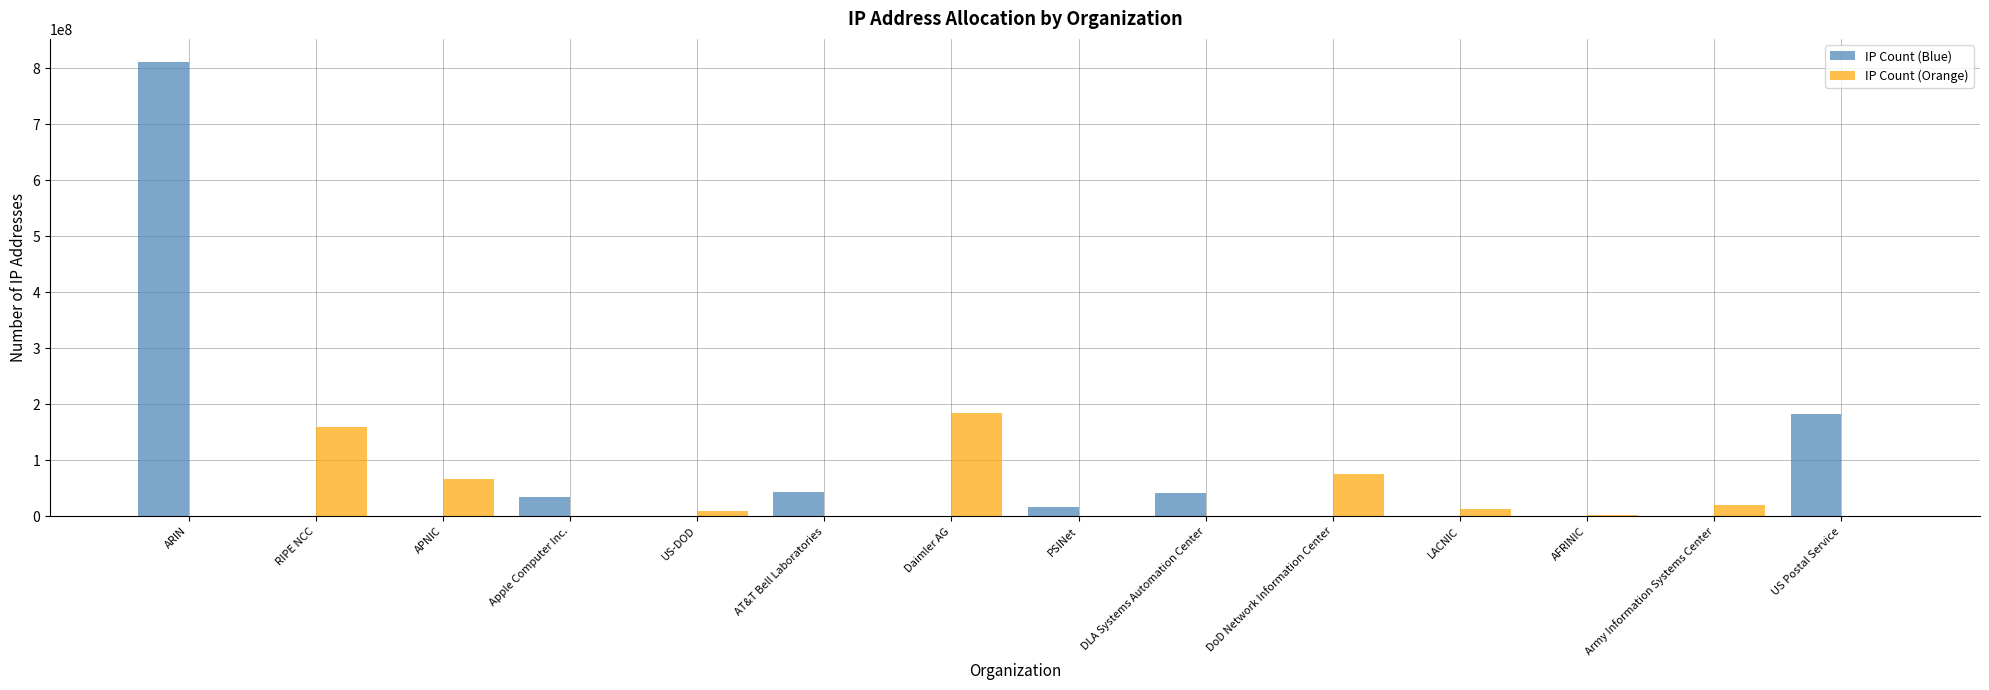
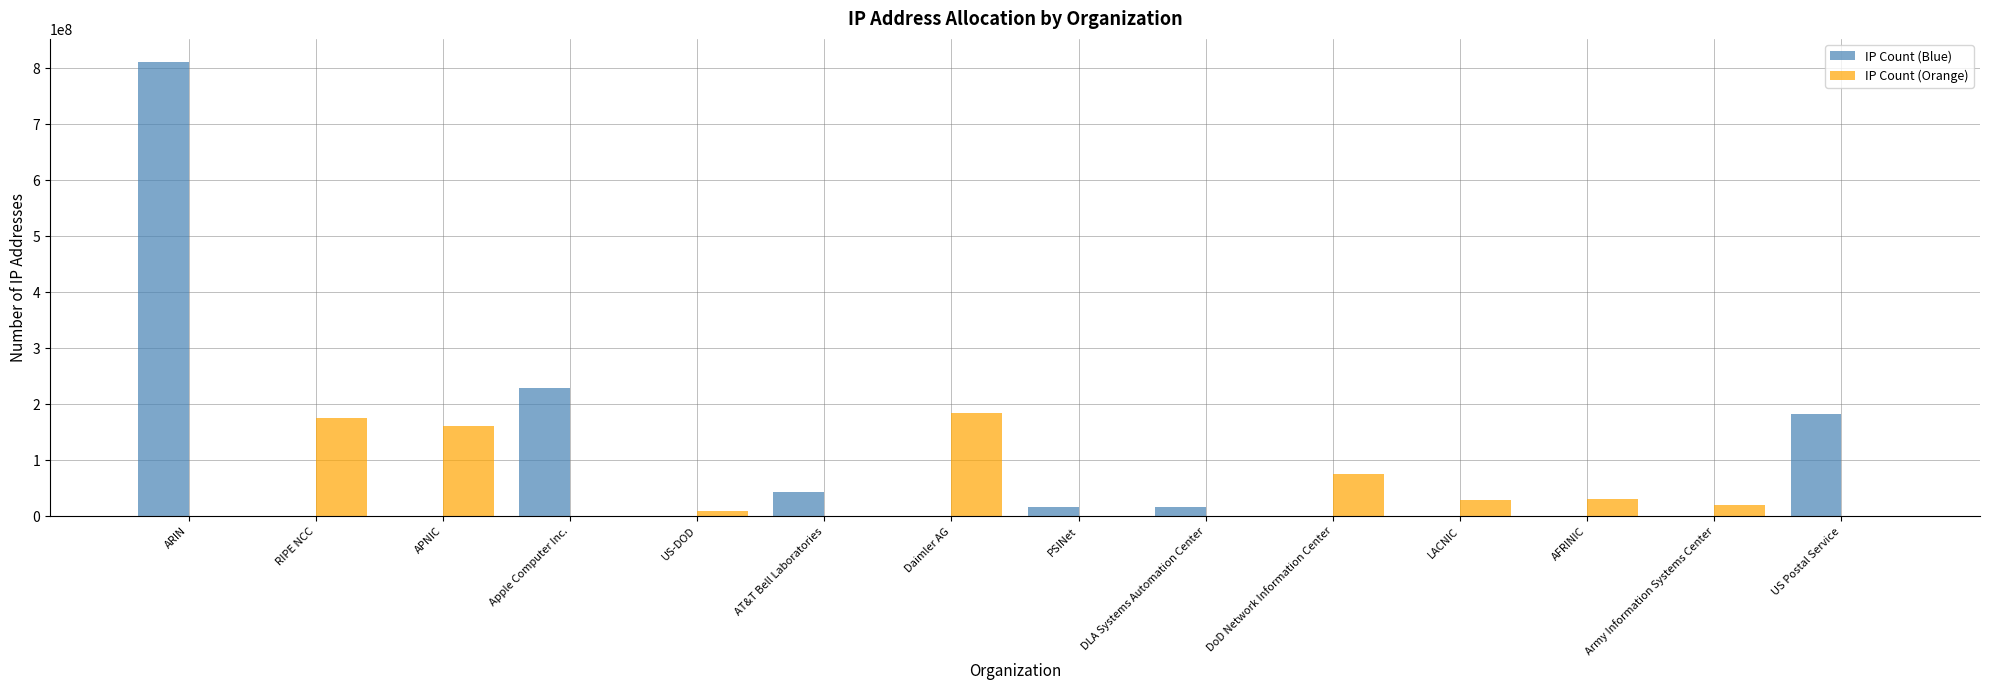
IP Count (Orange), RIPE NCC: 160000000 -> 180000000
IP Count (Orange), APNIC: 70000000 -> 160000000
IP Count (Blue), Apple Computer Inc.: 30000000 -> 230000000
IP Count (Blue), DLA Systems Automation Center: 40000000 -> 20000000
IP Count (Orange), LACNIC: 10000000 -> 30000000
IP Count (Orange), AFRINIC: 0 -> 30000000
